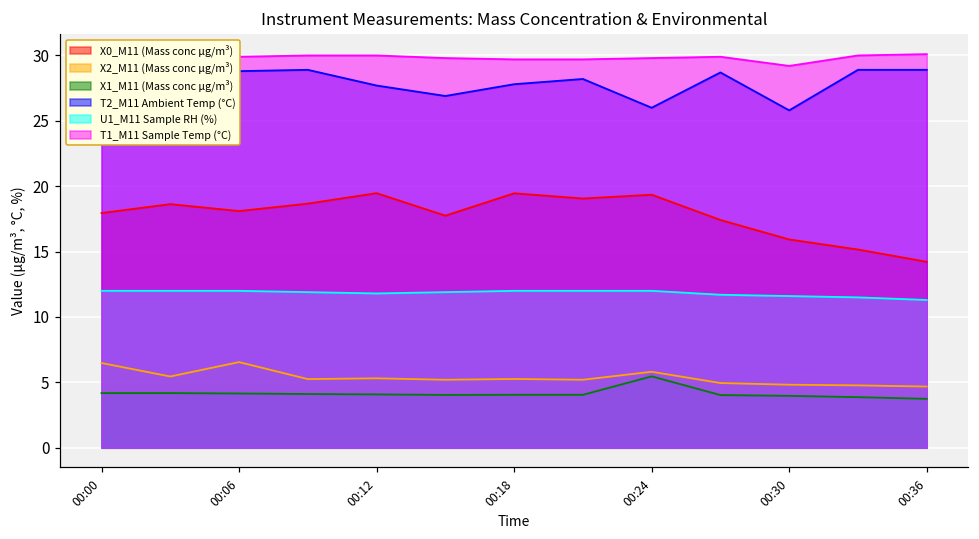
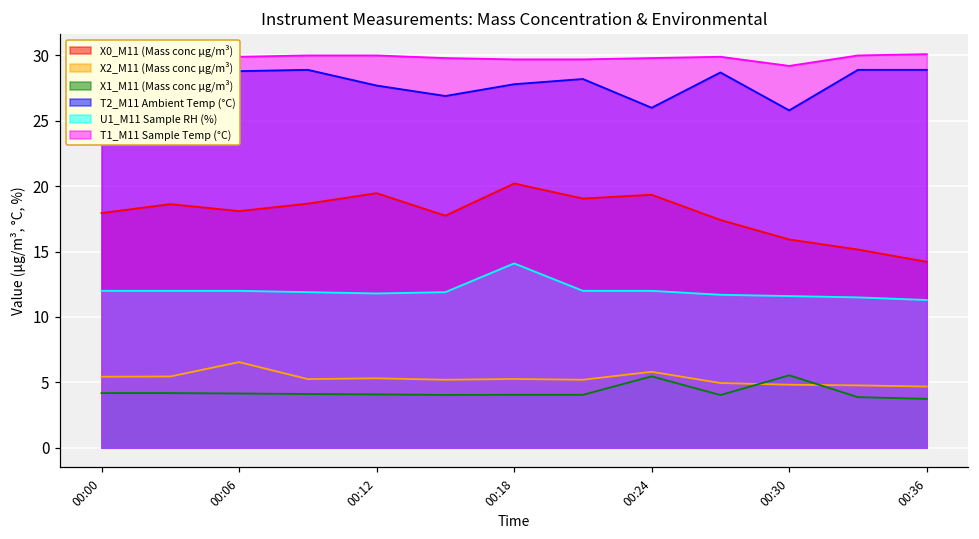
X2_M11 (Mass conc μg/m³), 00:00: 6.5 -> 5.4
X0_M11 (Mass conc μg/m³), 00:18: 19.5 -> 20.2
U1_M11 Sample RH (%), 00:18: 12.0 -> 14.1
X1_M11 (Mass conc μg/m³), 00:30: 4.0 -> 5.5
